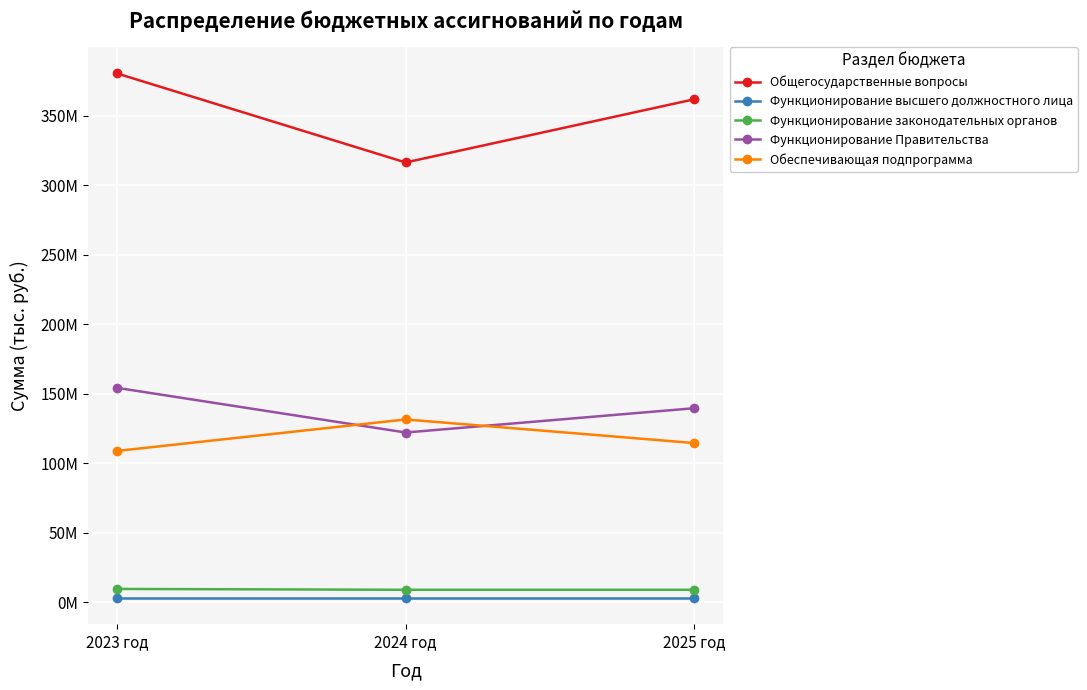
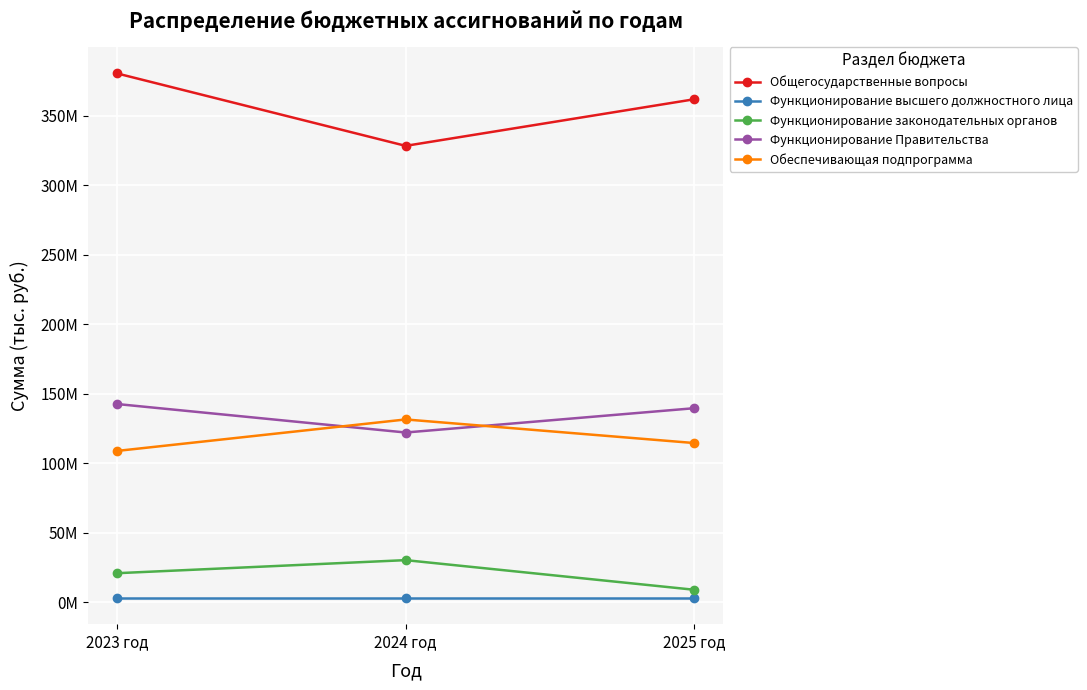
Функционирование законодательных органов, 2023 год: 10000000 -> 21000000
Функционирование Правительства, 2023 год: 154000000 -> 143000000
Общегосударственные вопросы, 2024 год: 316000000 -> 328000000
Функционирование законодательных органов, 2024 год: 9000000 -> 30000000
